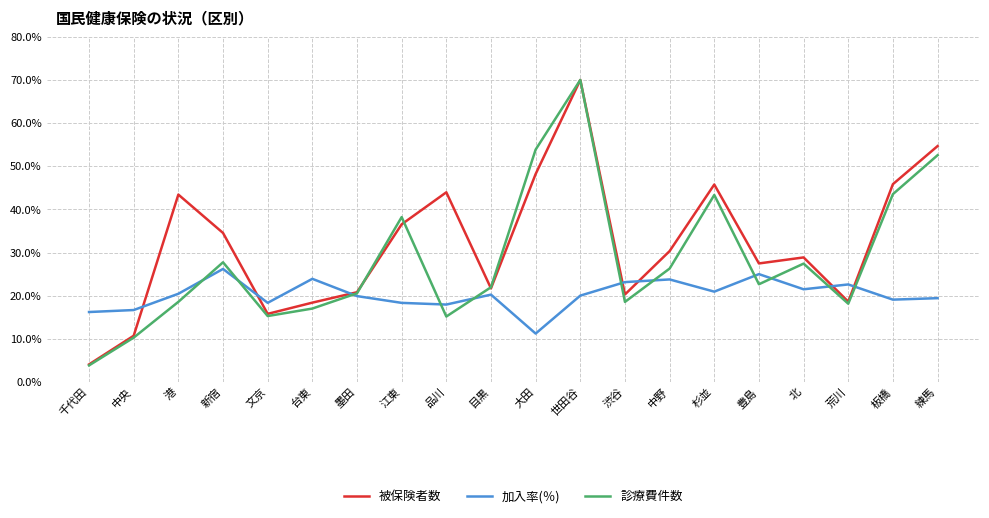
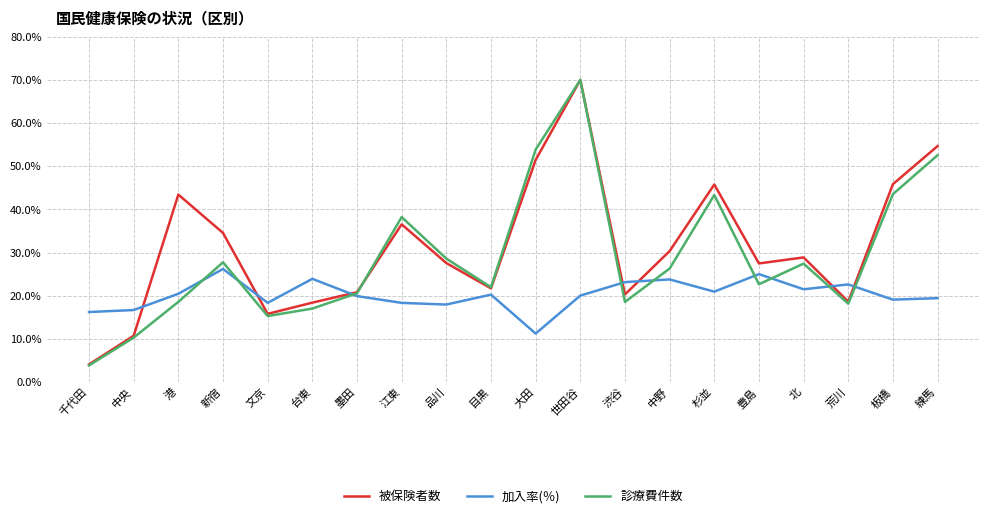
被保険者数, 品川: 44% -> 28%
診療費件数, 品川: 15% -> 29%
被保険者数, 大田: 48% -> 51%
